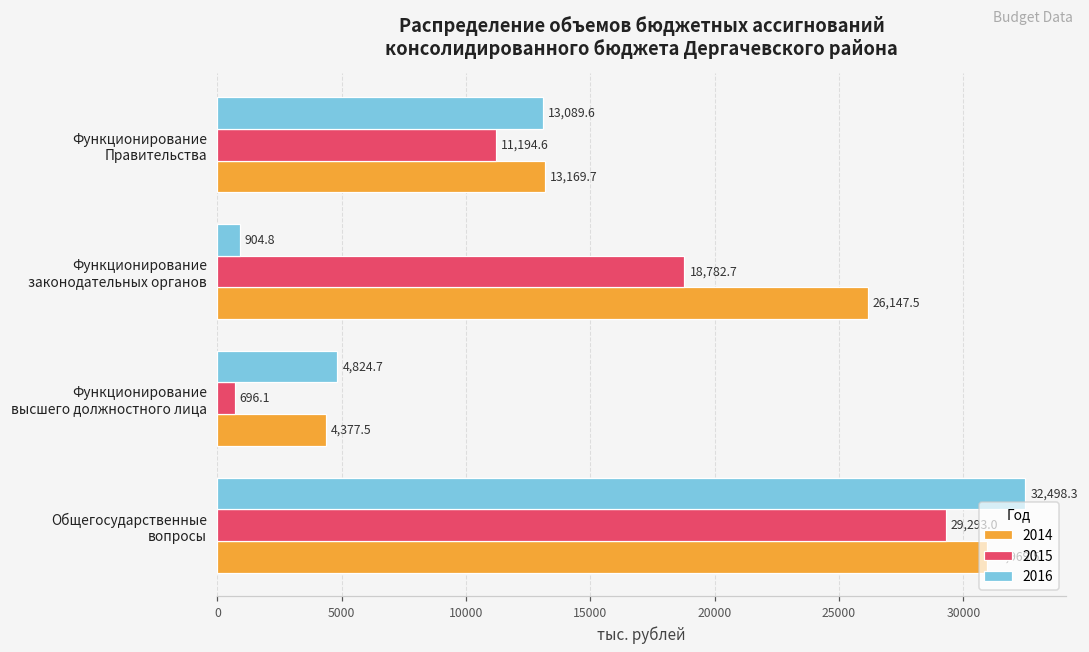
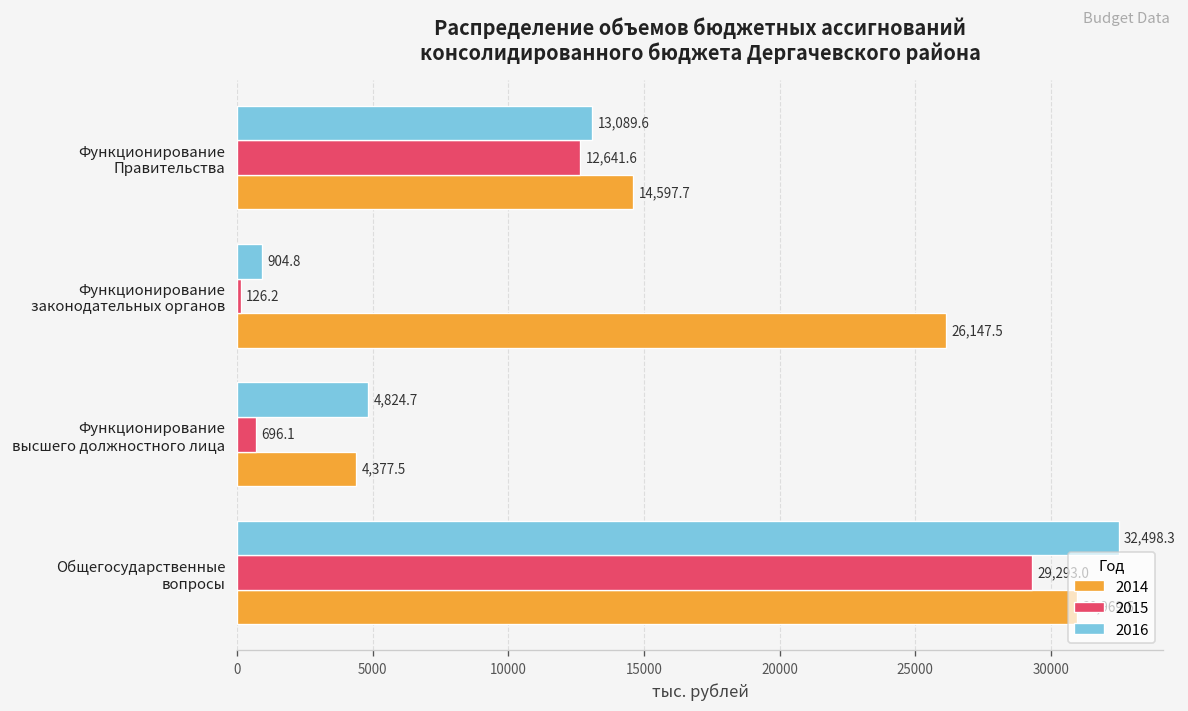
2015, Функционирование Правительства: 11,194.6 -> 12,641.6
2014, Функционирование Правительства: 13,169.7 -> 14,597.7
2015, Функционирование законодательных органов: 18,782.7 -> 126.2
